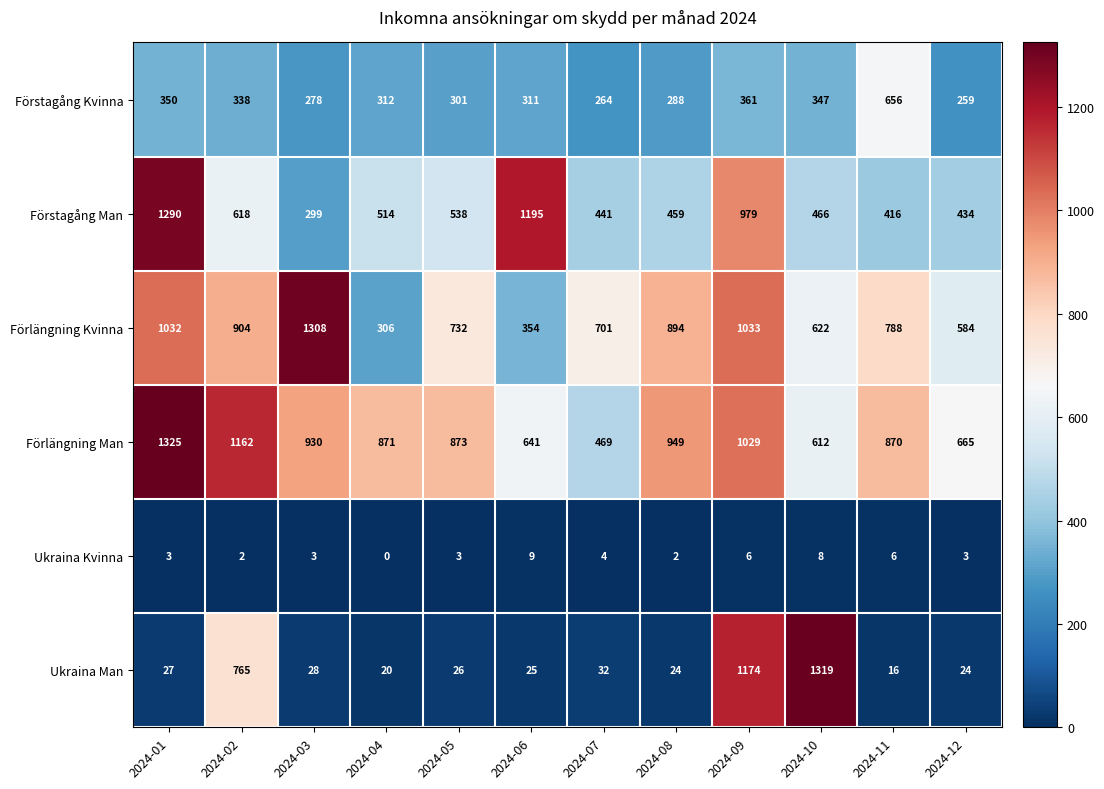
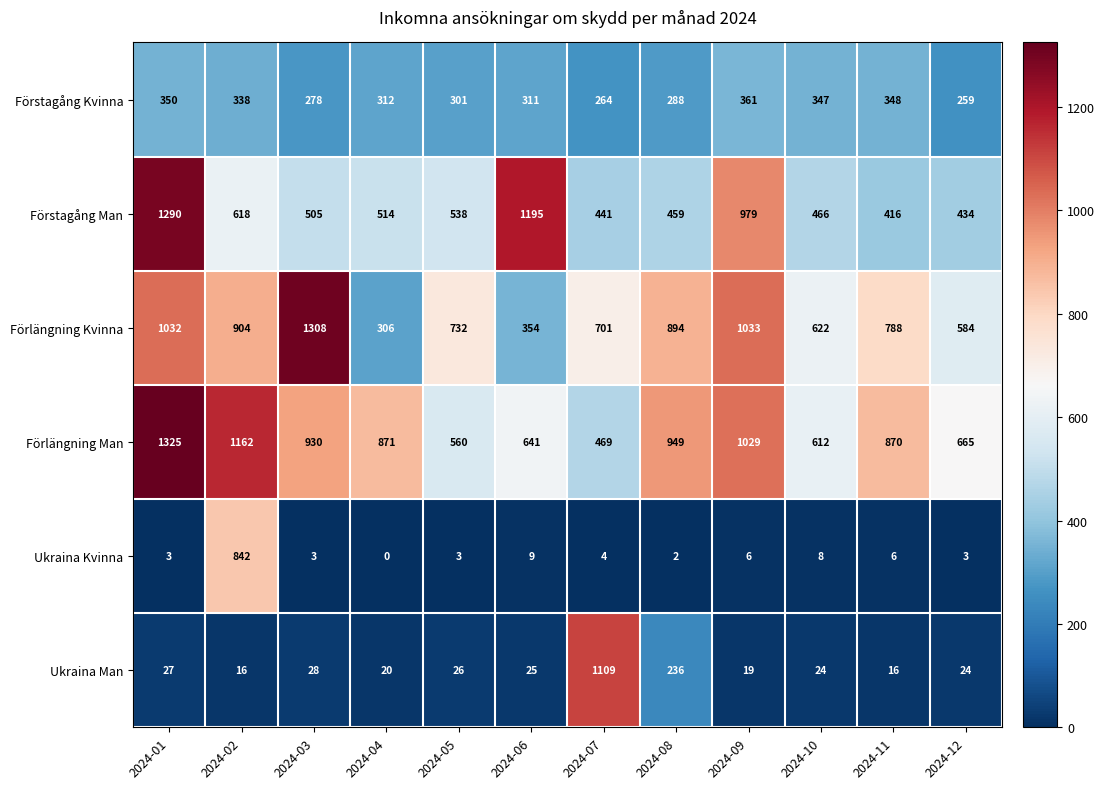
Förstagång Kvinna, 2024-11: 656 -> 348
Förstagång Man, 2024-03: 299 -> 505
Förlängning Man, 2024-05: 873 -> 560
Ukraina Kvinna, 2024-02: 2 -> 842
Ukraina Man, 2024-02: 765 -> 16
Ukraina Man, 2024-07: 32 -> 1109
Ukraina Man, 2024-08: 24 -> 236
Ukraina Man, 2024-09: 1174 -> 19
Ukraina Man, 2024-10: 1319 -> 24
